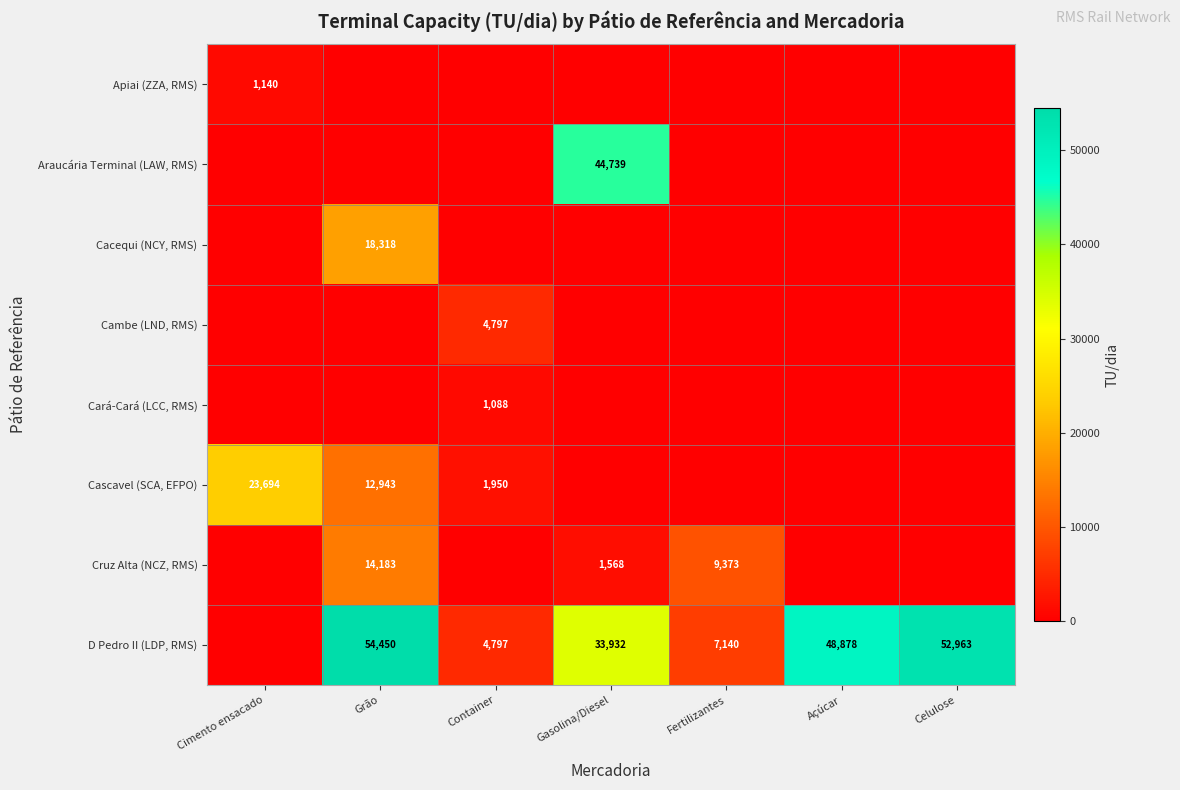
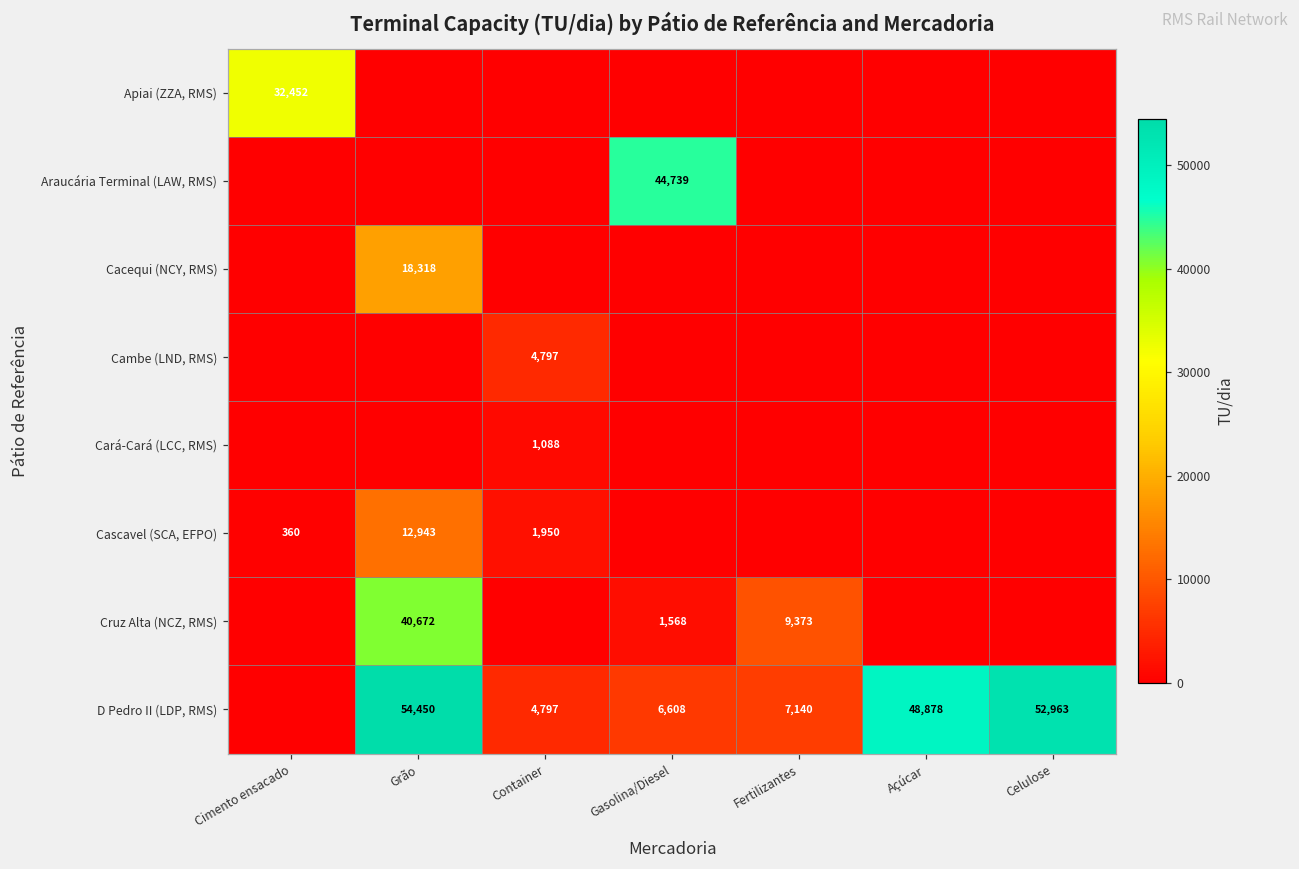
Apiai (ZZA, RMS), Cimento ensacado: 1,140 -> 32,452
Cascavel (SCA, EFPO), Cimento ensacado: 23,694 -> 360
Cruz Alta (NCZ, RMS), Grão: 14,183 -> 40,672
D Pedro II (LDP, RMS), Gasolina/Diesel: 33,932 -> 6,608
